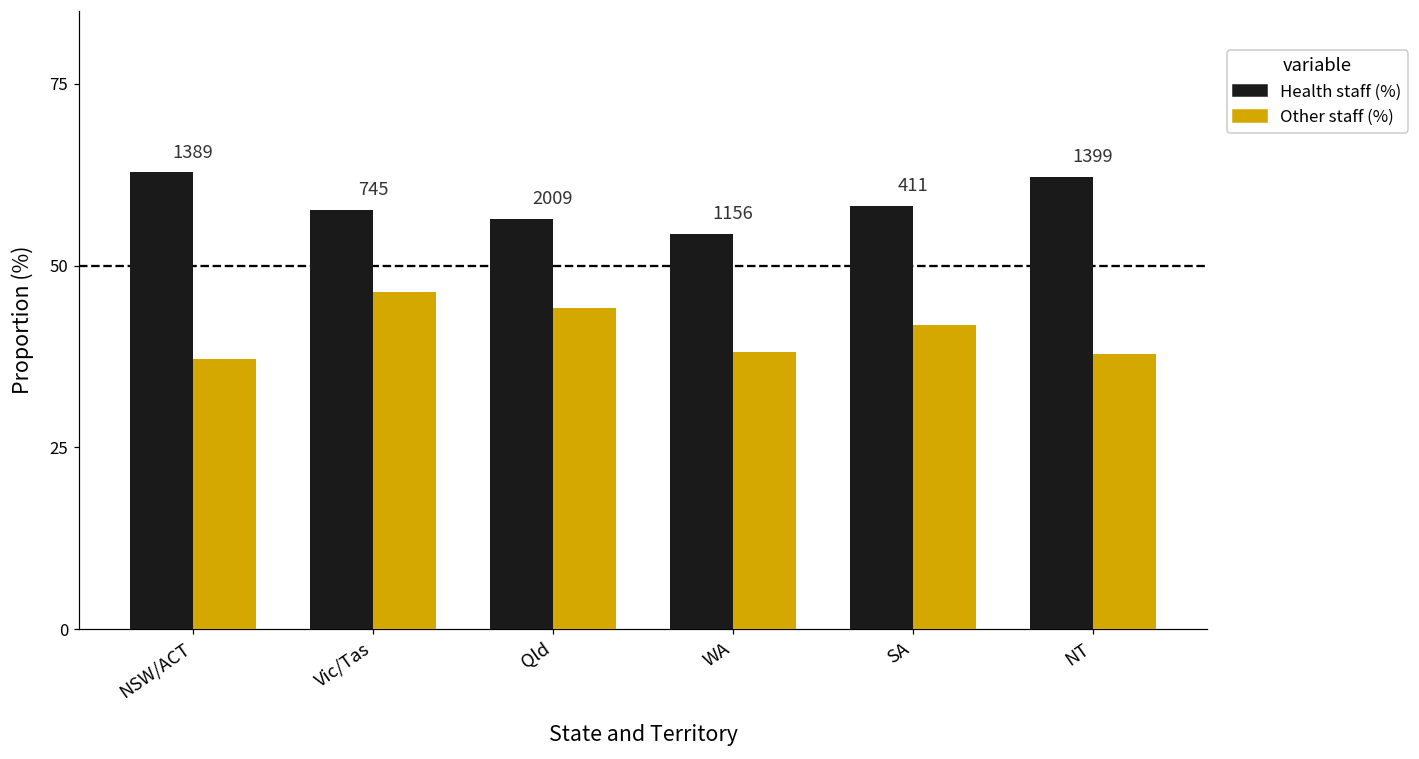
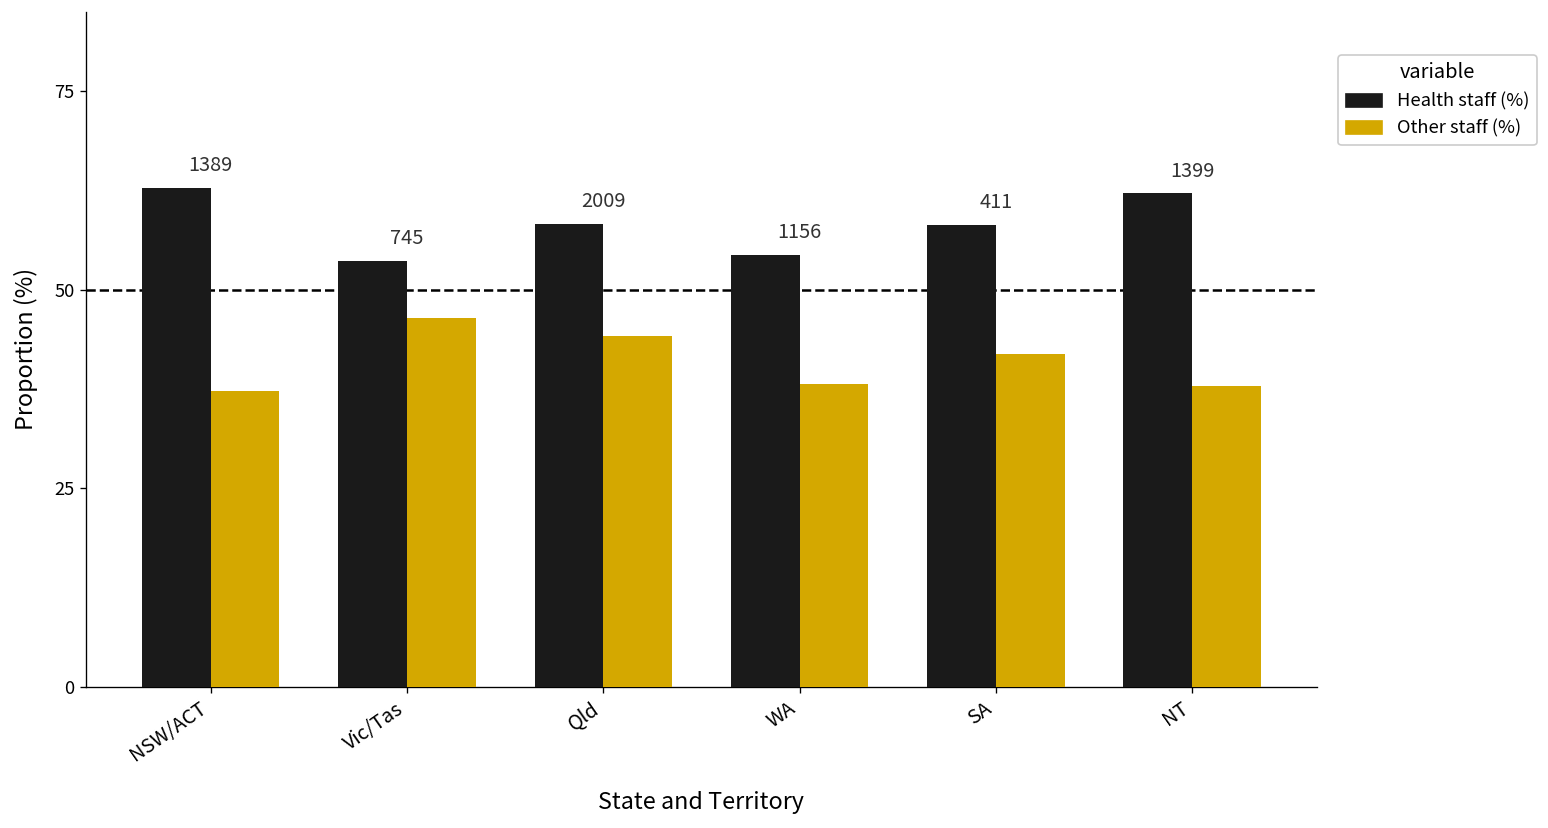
Health staff (%), Vic/Tas: 58 -> 54
Health staff (%), Qld: 56 -> 58
